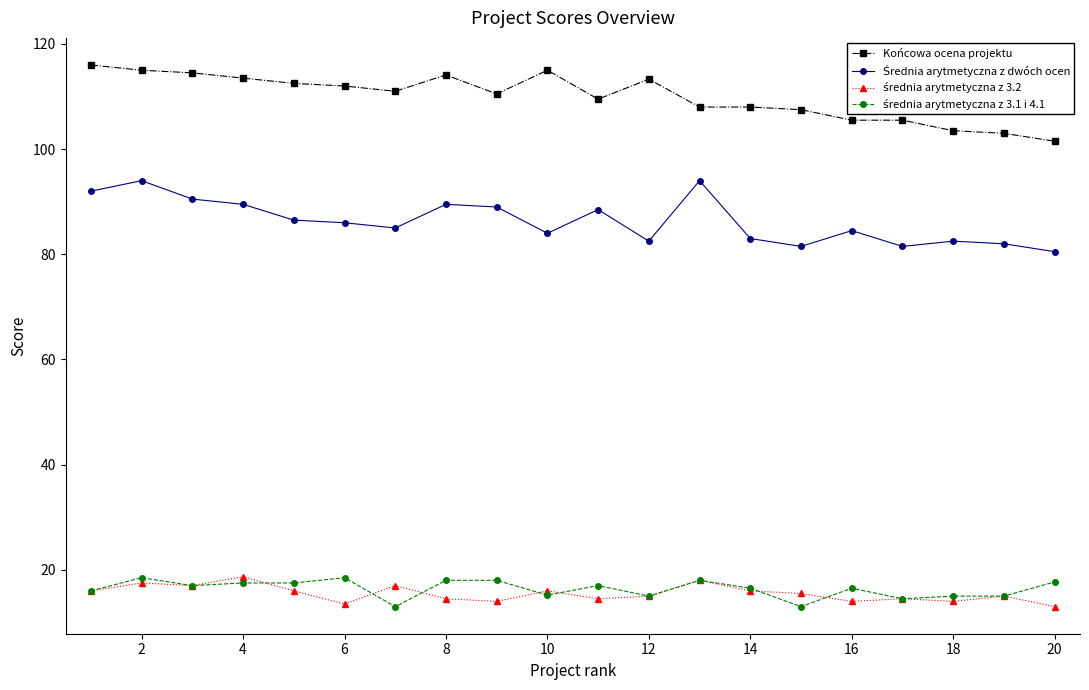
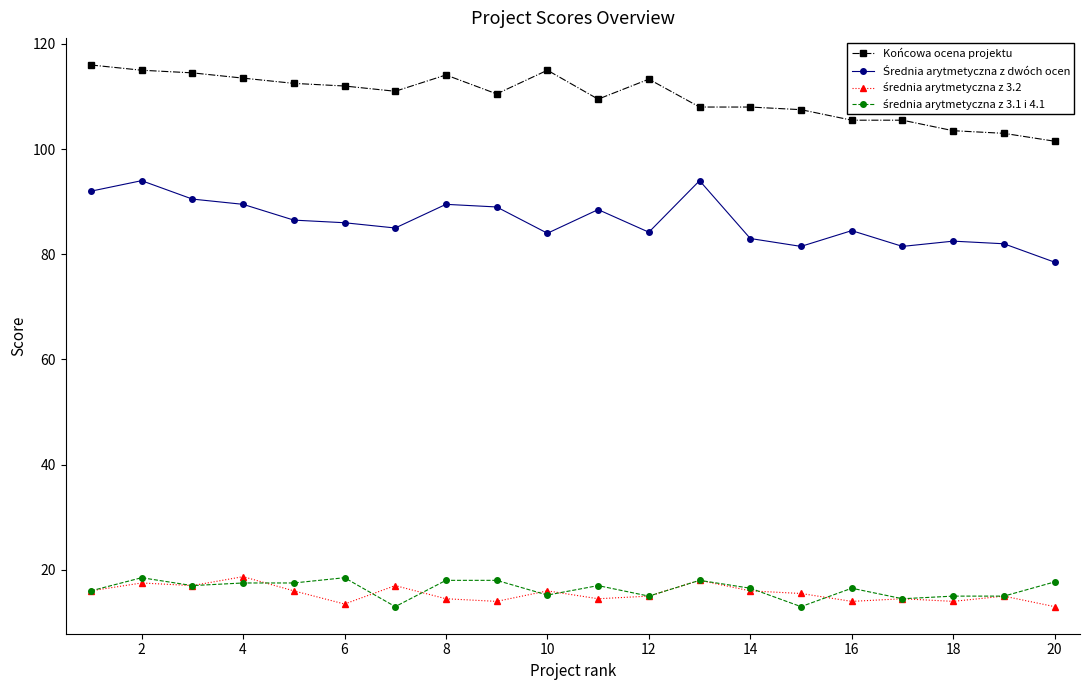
Średnia arytmetyczna z dwóch ocen, 12: 83 -> 84
Średnia arytmetyczna z dwóch ocen, 20: 81 -> 79
